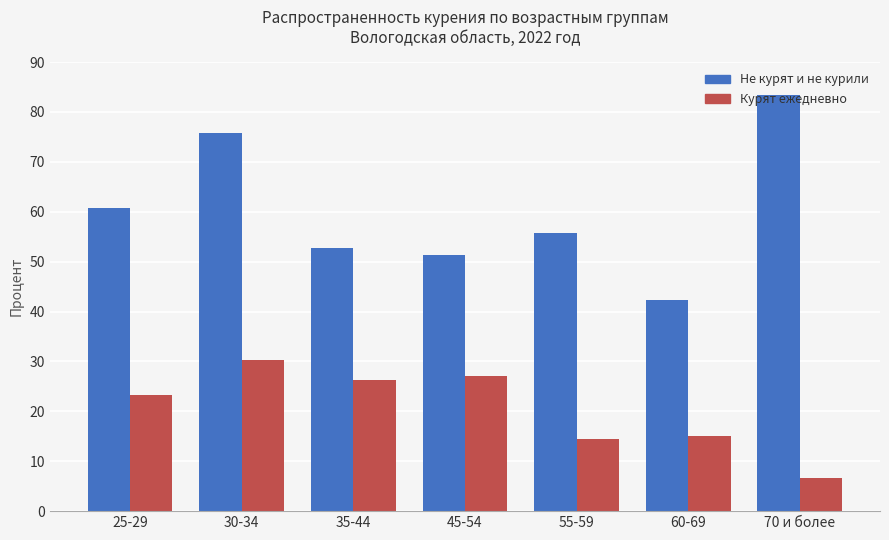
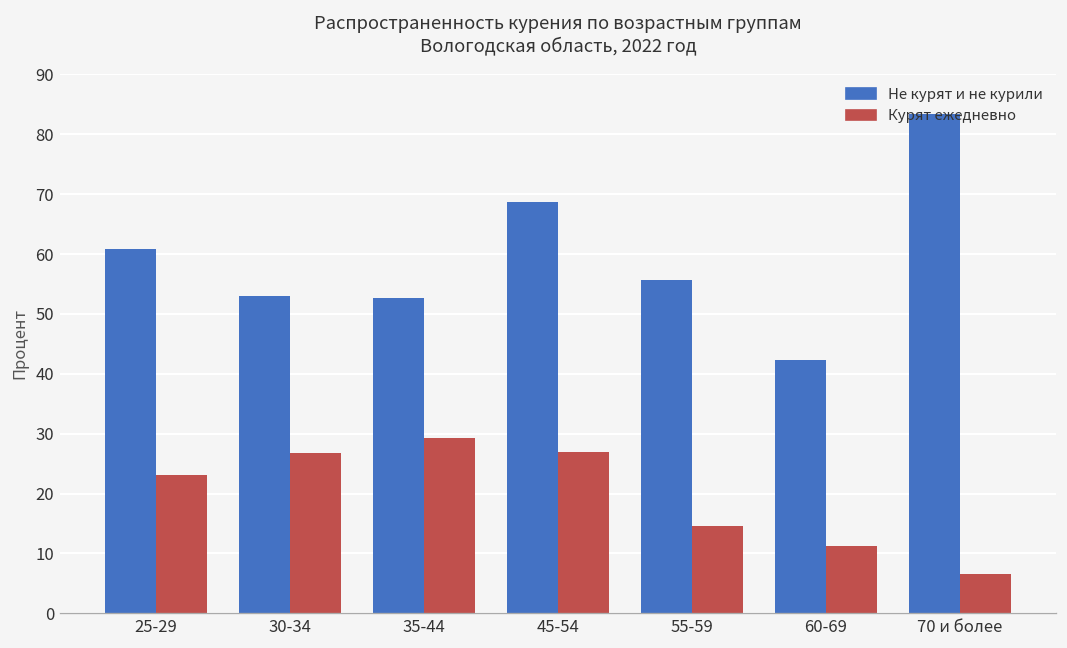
Не курят и не курили, 30-34: 76 -> 53
Курят ежедневно, 30-34: 30 -> 27
Курят ежедневно, 35-44: 26 -> 29
Не курят и не курили, 45-54: 51 -> 69
Курят ежедневно, 60-69: 15 -> 11
